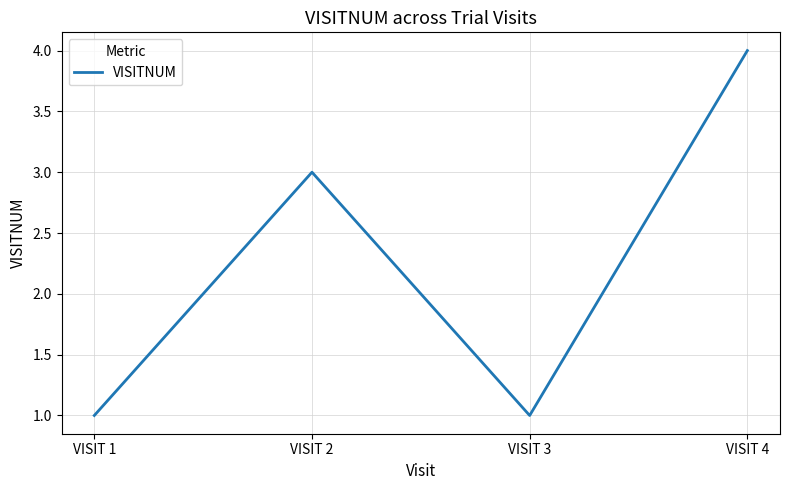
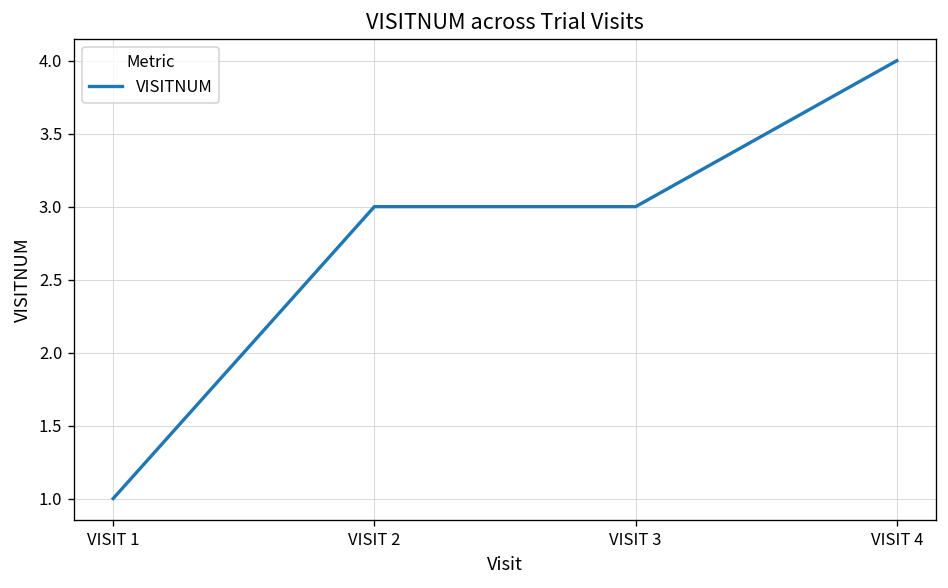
VISIT 3: 1 -> 3
